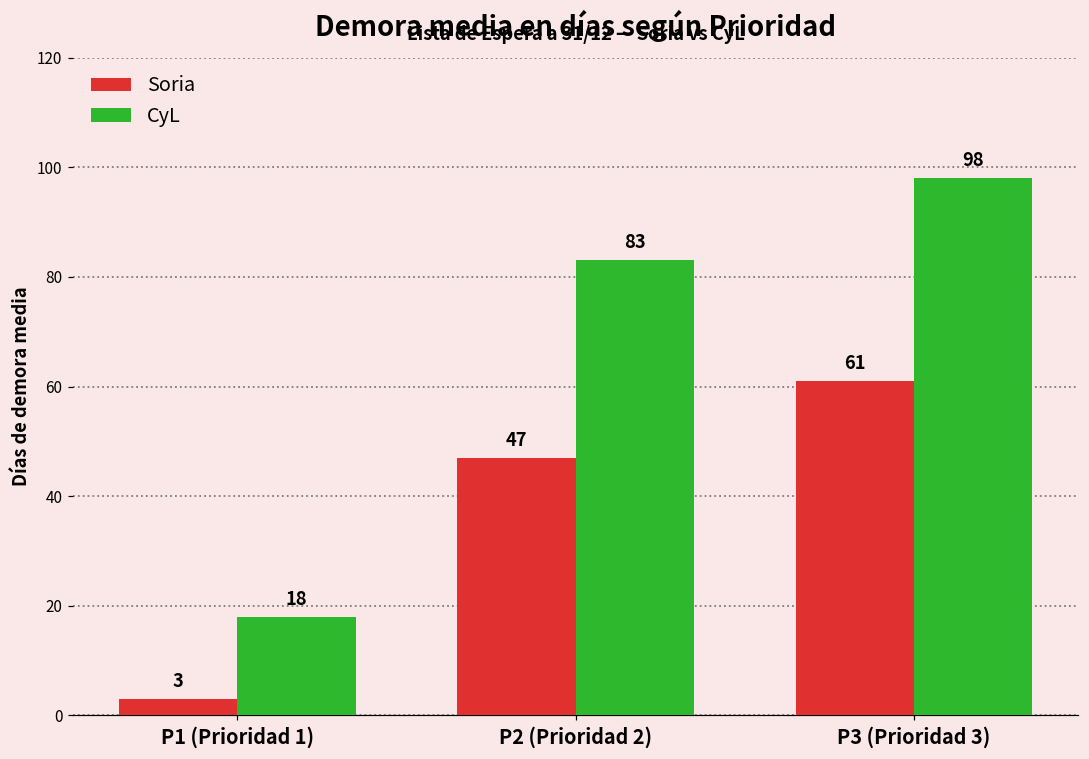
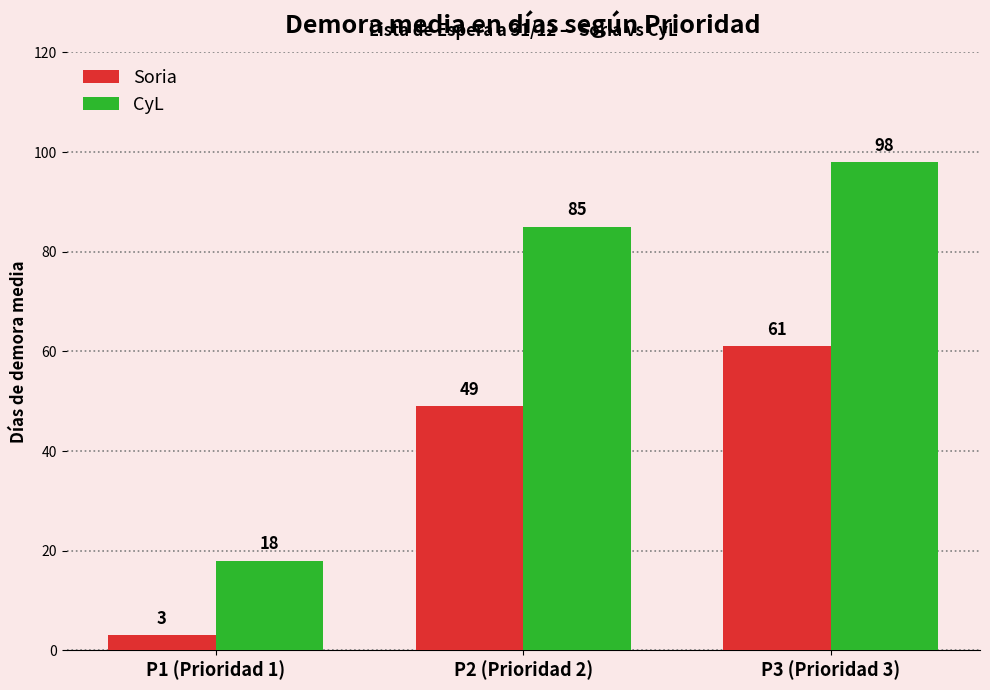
Soria, P2 (Prioridad 2): 47 -> 49
CyL, P2 (Prioridad 2): 83 -> 85
